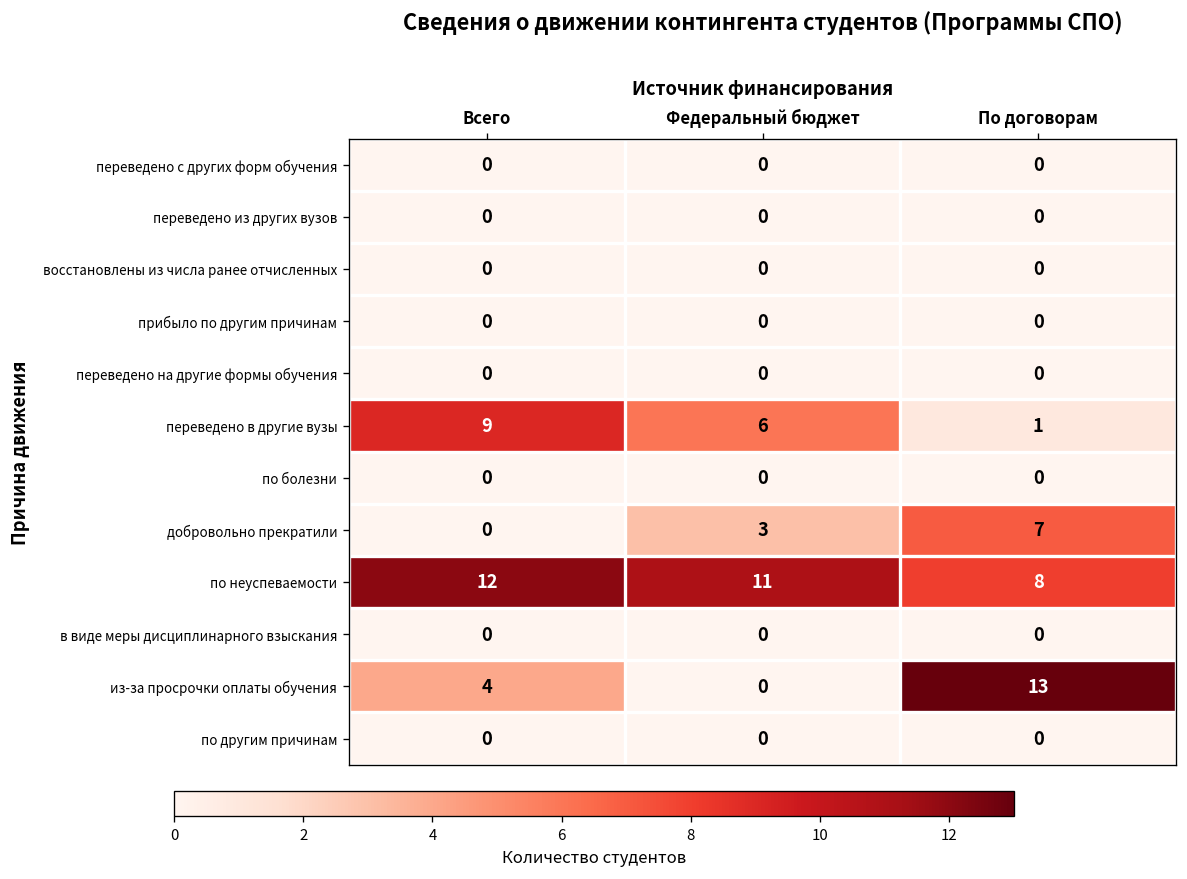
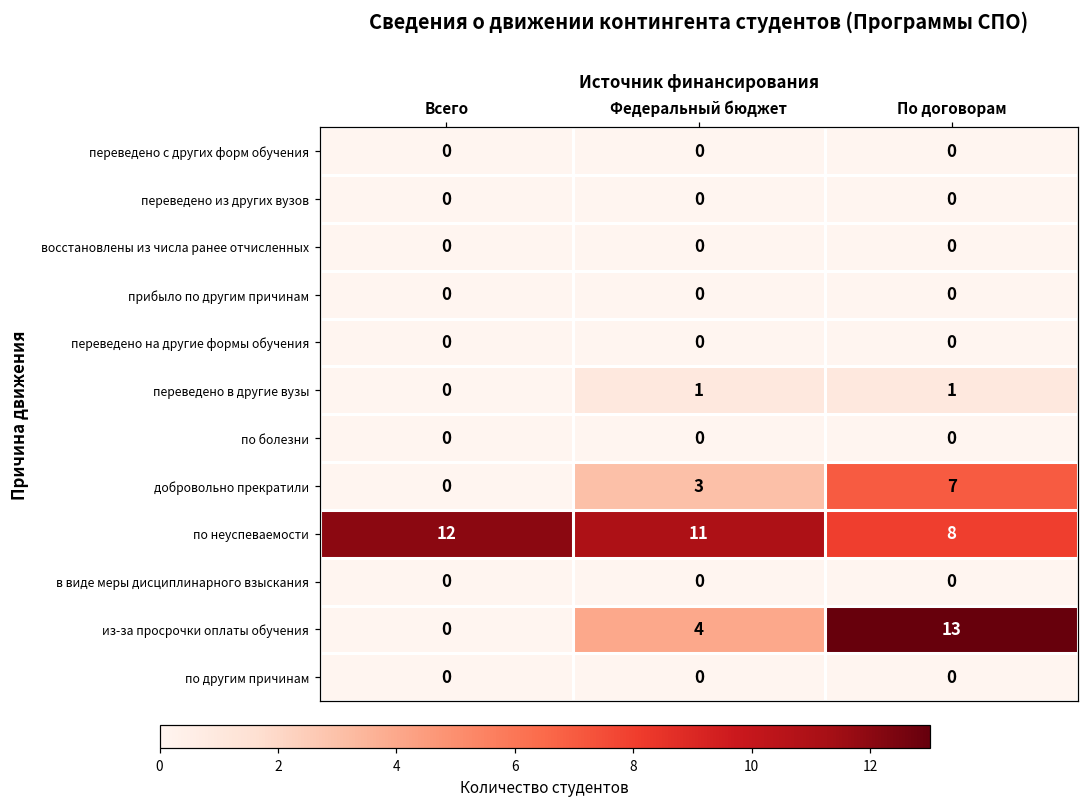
переведено в другие вузы, Всего: 9 -> 0
переведено в другие вузы, Федеральный бюджет: 6 -> 1
из-за просрочки оплаты обучения, Всего: 4 -> 0
из-за просрочки оплаты обучения, Федеральный бюджет: 0 -> 4
